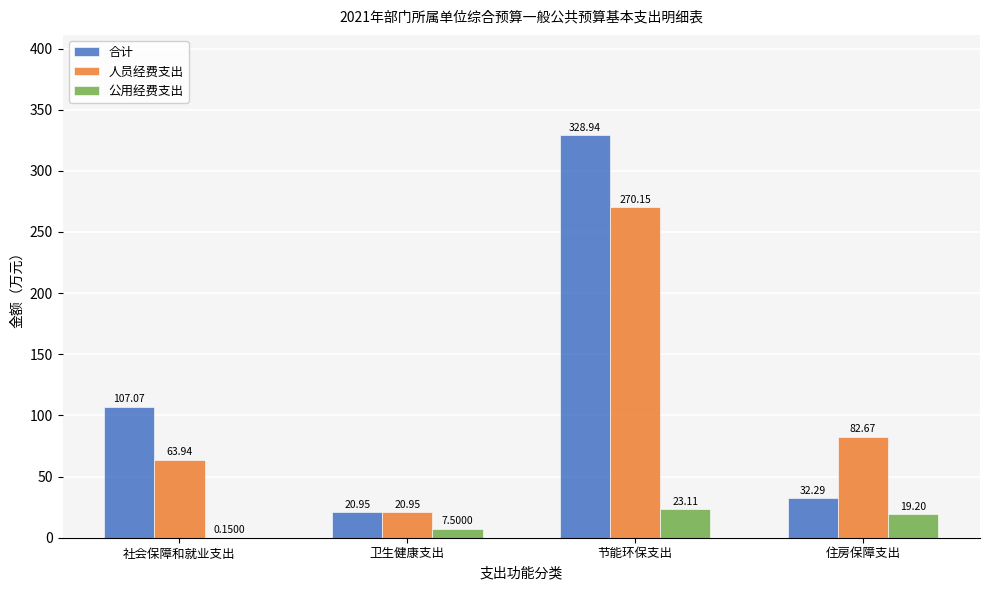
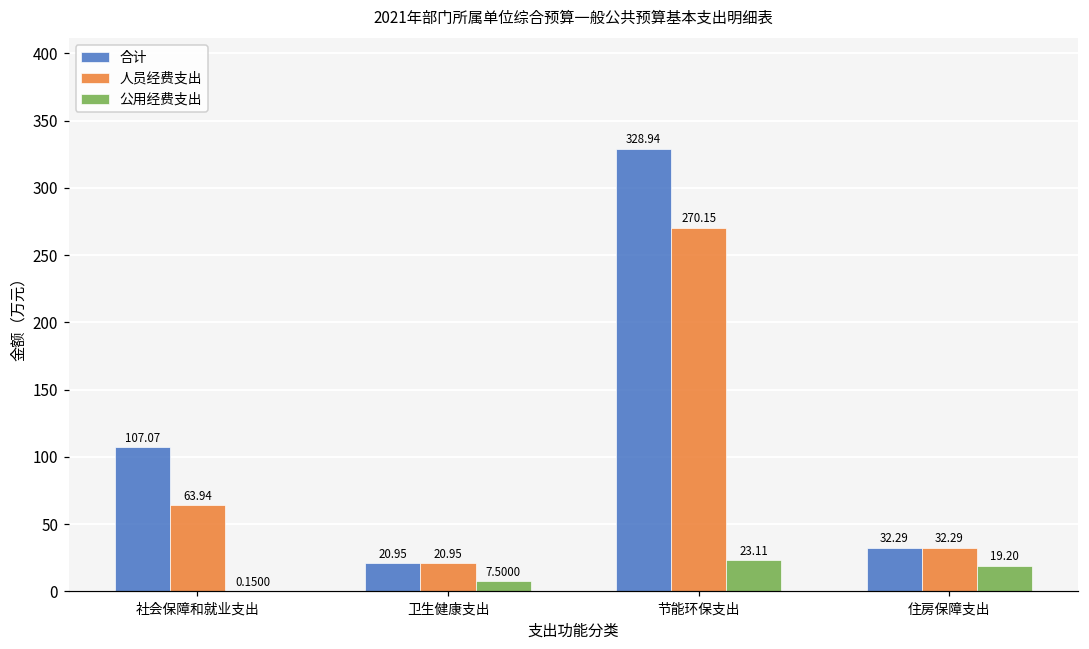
人员经费支出, 住房保障支出: 82.67 -> 32.29
